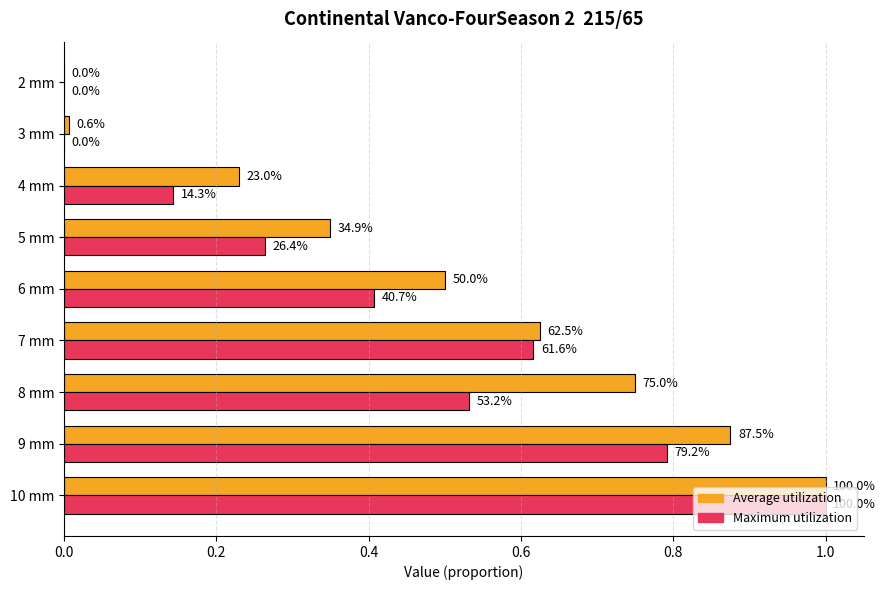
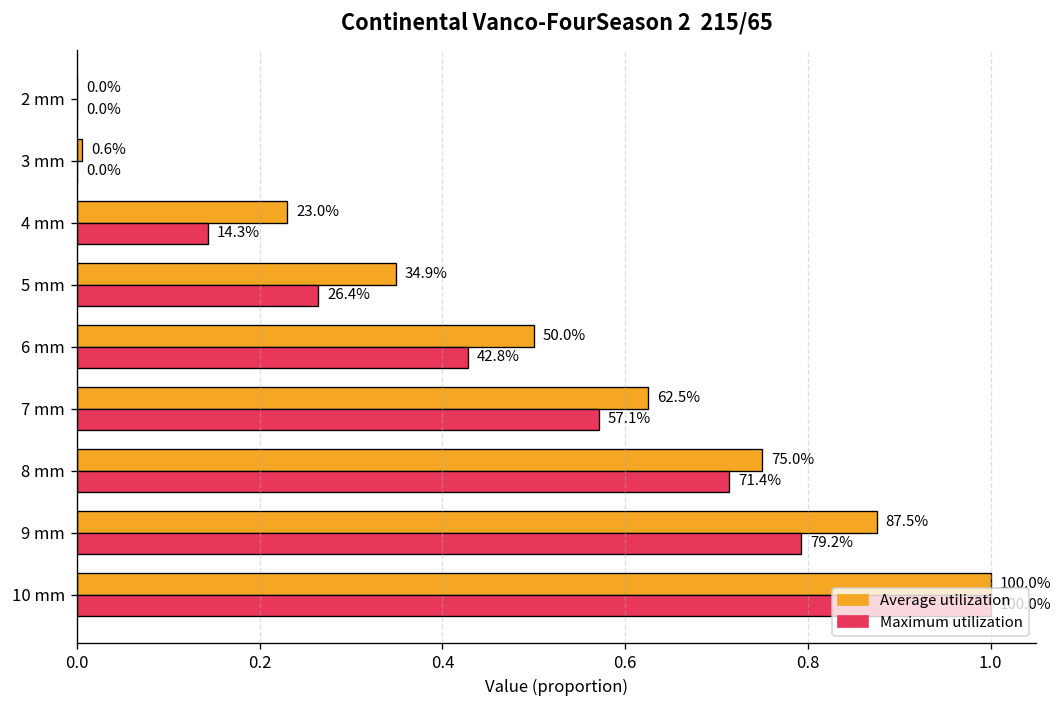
Maximum utilization, 6 mm: 40.7% -> 42.8%
Maximum utilization, 7 mm: 61.6% -> 57.1%
Maximum utilization, 8 mm: 53.2% -> 71.4%
